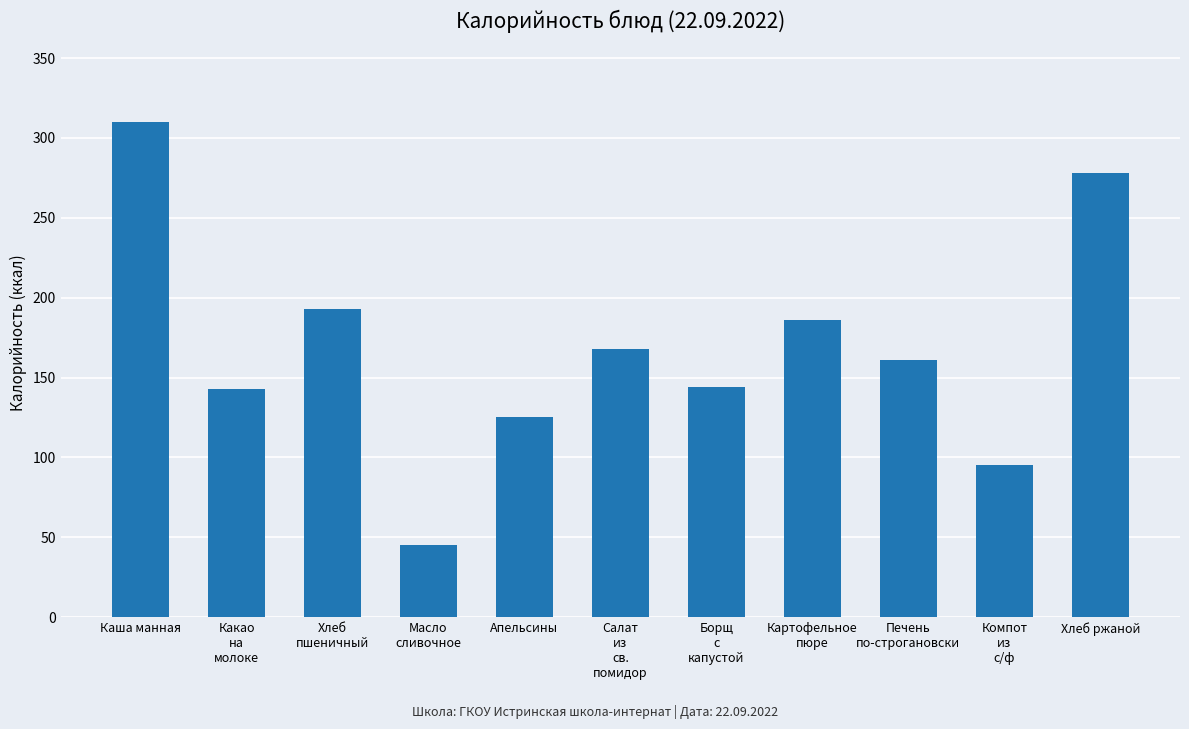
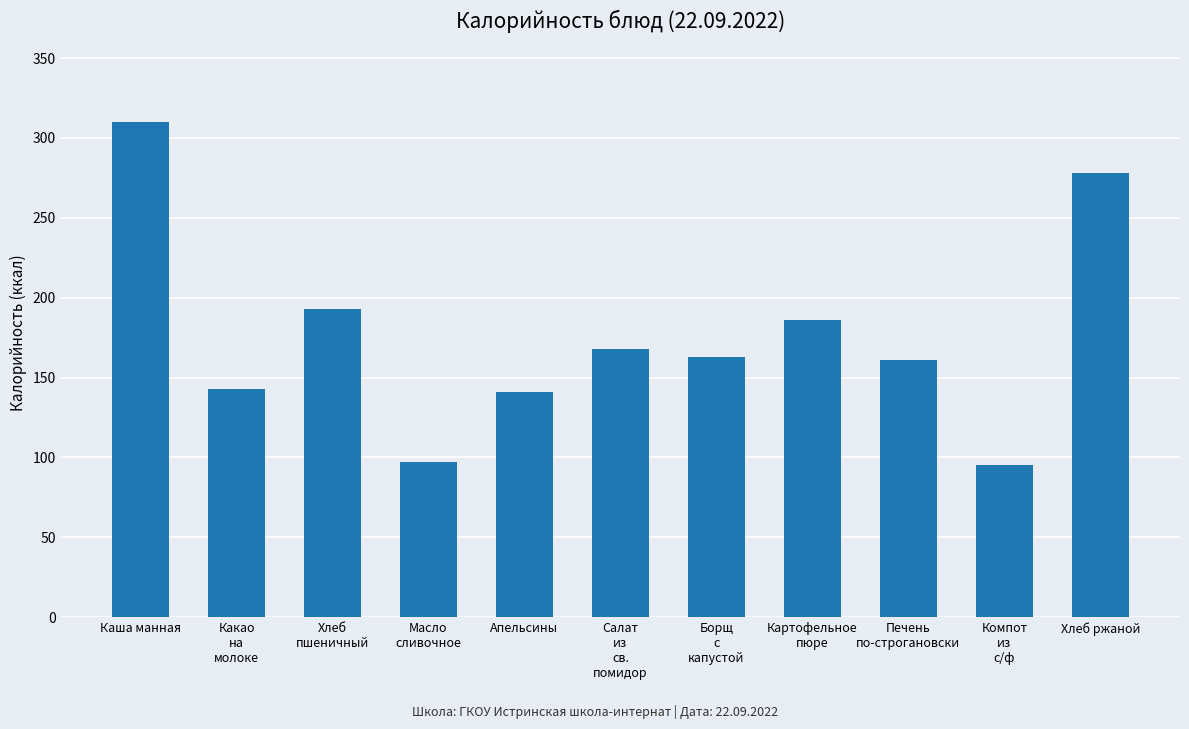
Масло сливочное: 45 -> 97
Апельсины: 125 -> 141
Борщ с капустой: 144 -> 163
